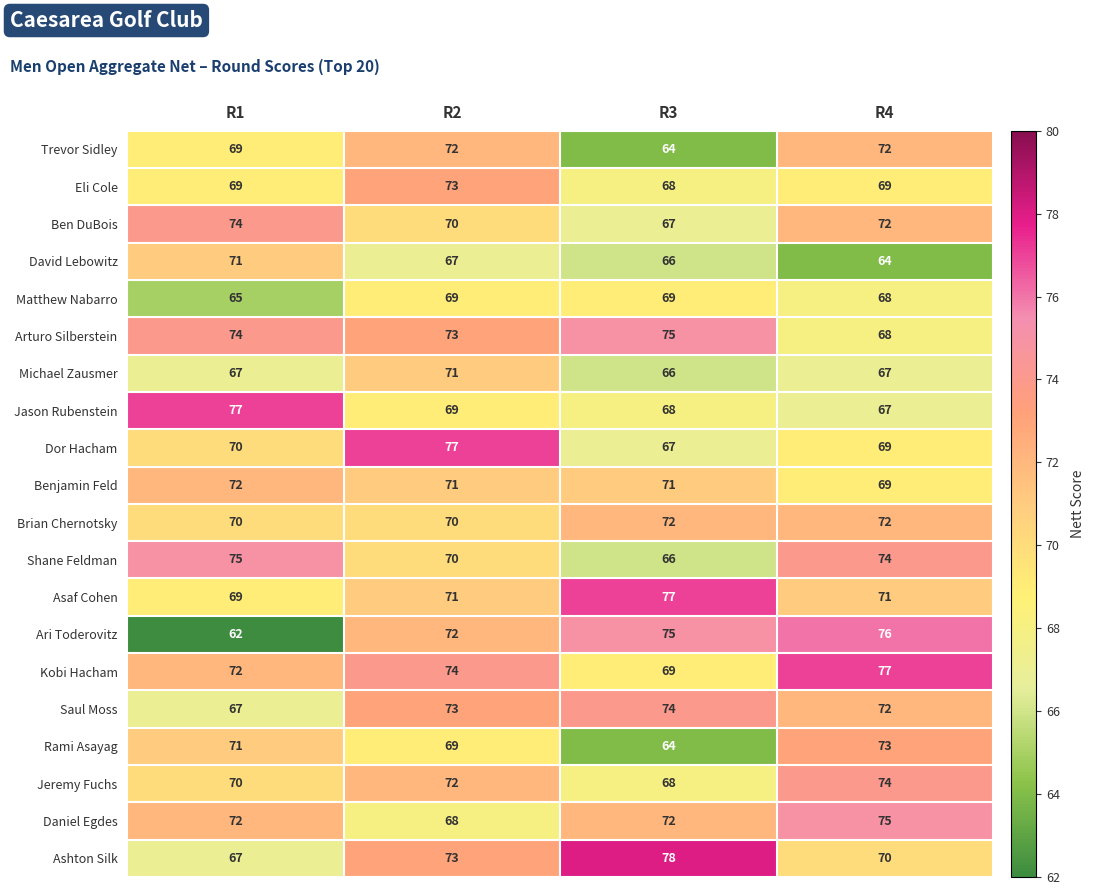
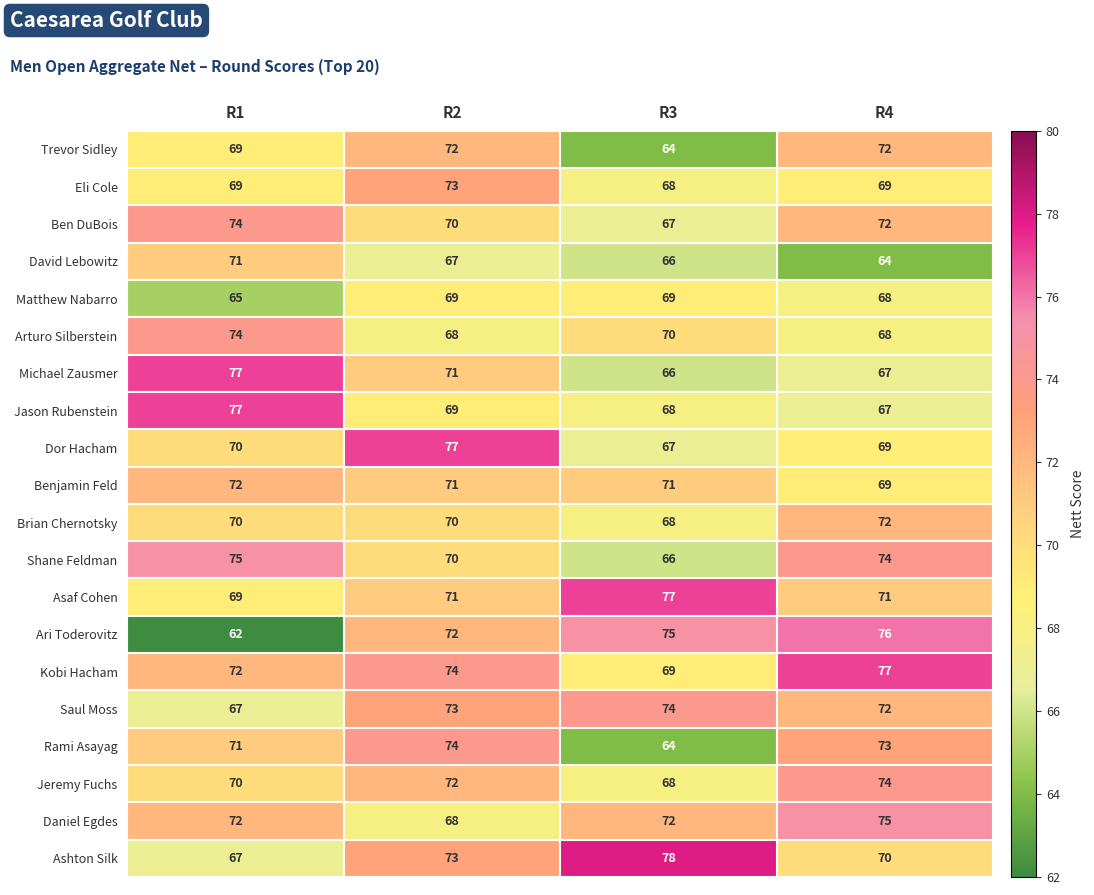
Arturo Silberstein, R2: 73 -> 68
Arturo Silberstein, R3: 75 -> 70
Michael Zausmer, R1: 67 -> 77
Brian Chernotsky, R3: 72 -> 68
Rami Asayag, R2: 69 -> 74
